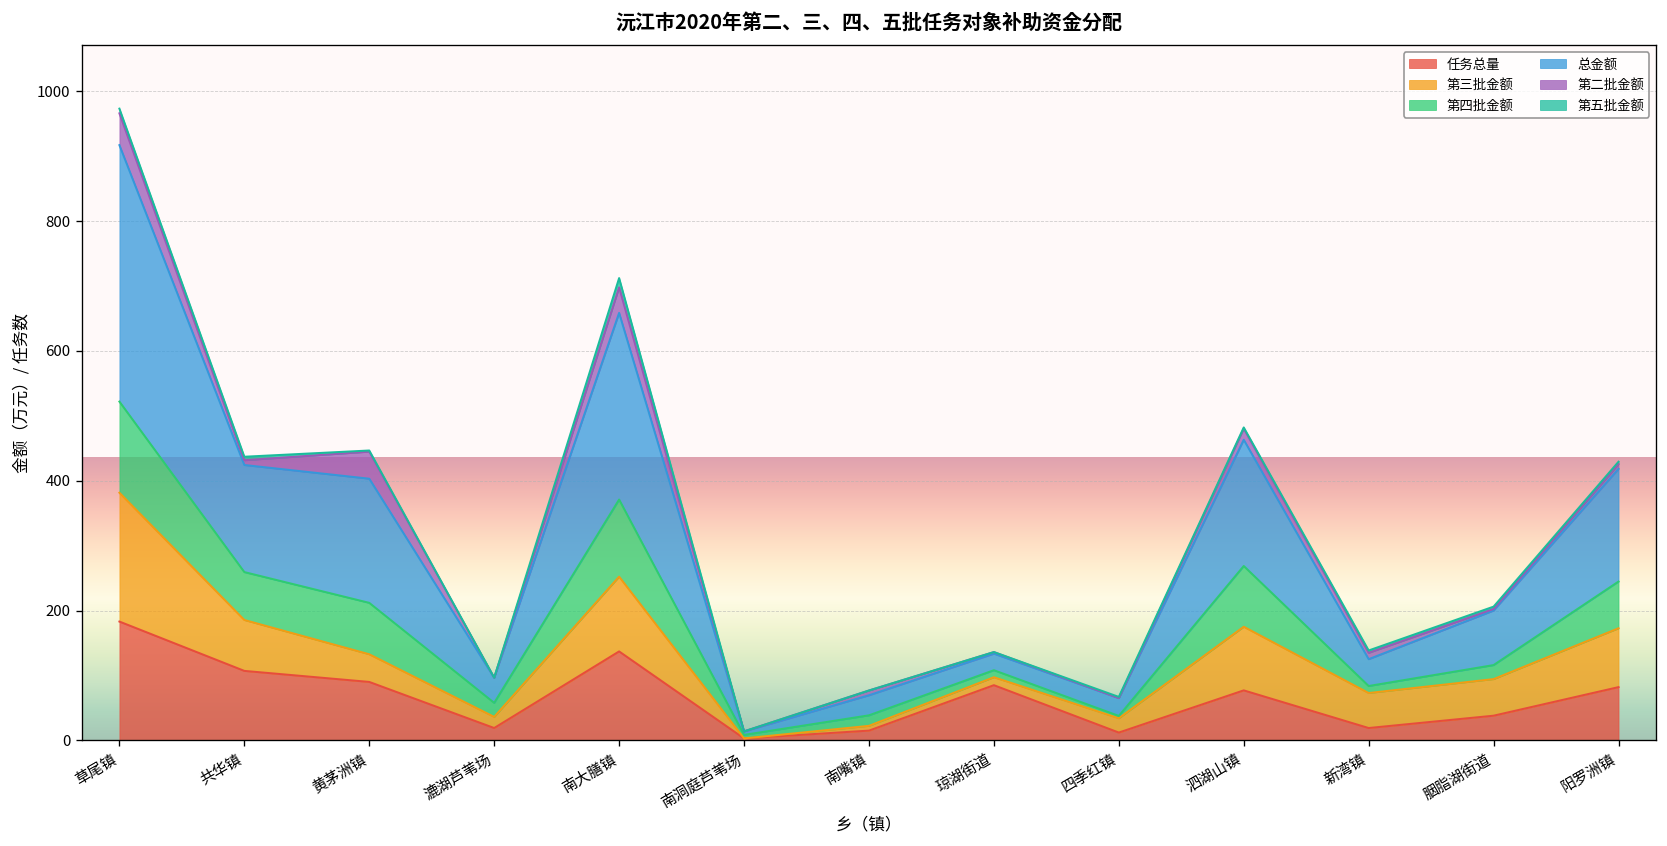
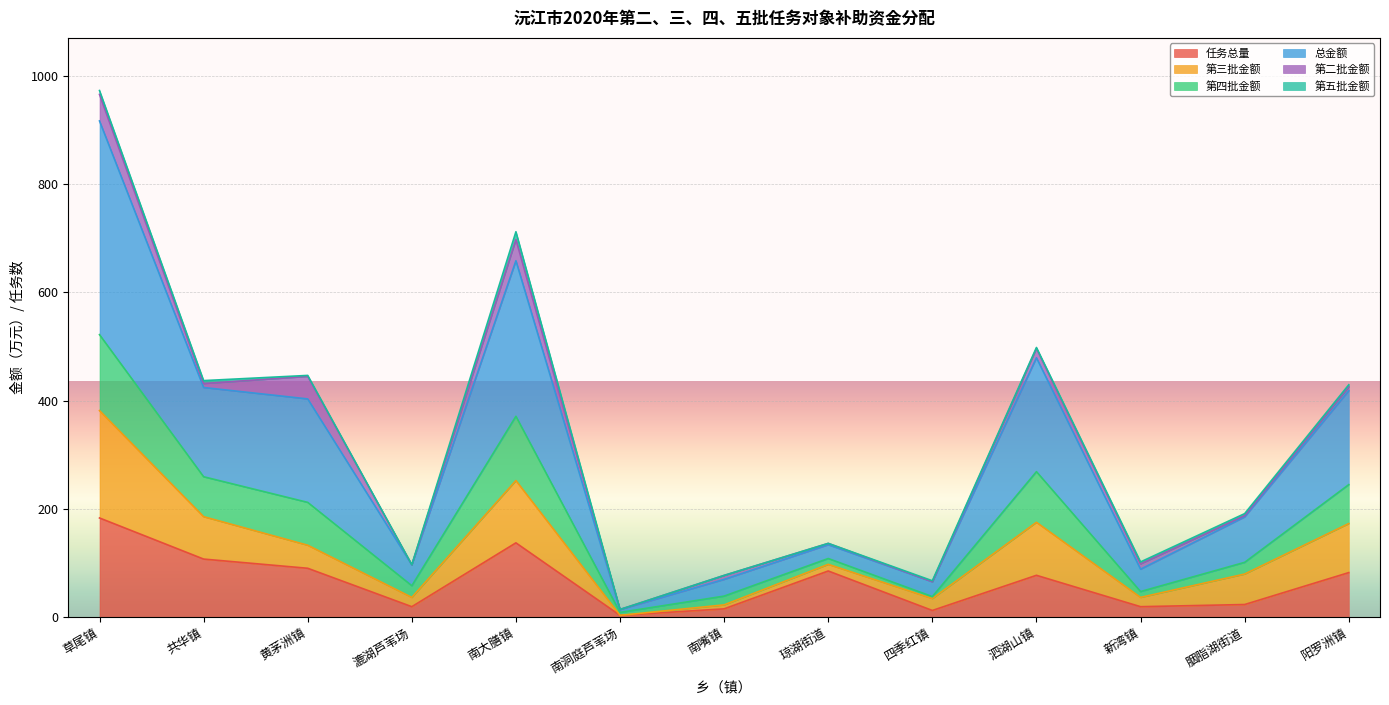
总金额, 泗湖山镇: 190 -> 210
第三批金额, 新湾镇: 50 -> 20
任务总量, 胭脂湖街道: 40 -> 20
